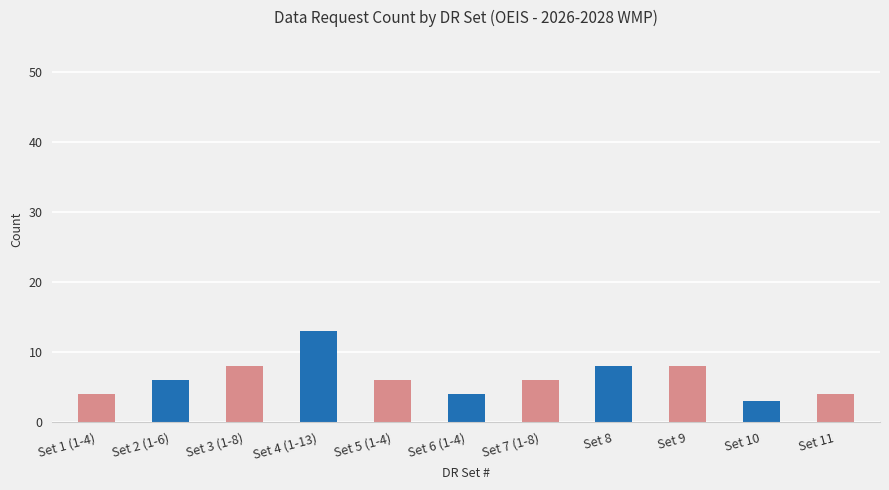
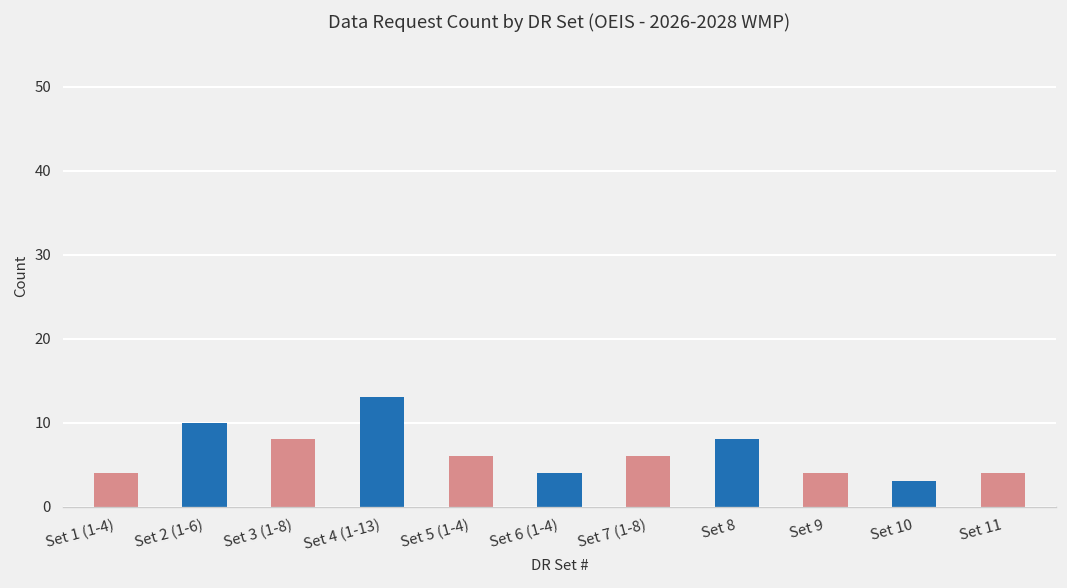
Set 2 (1-6): 6 -> 10
Set 9: 8 -> 4
